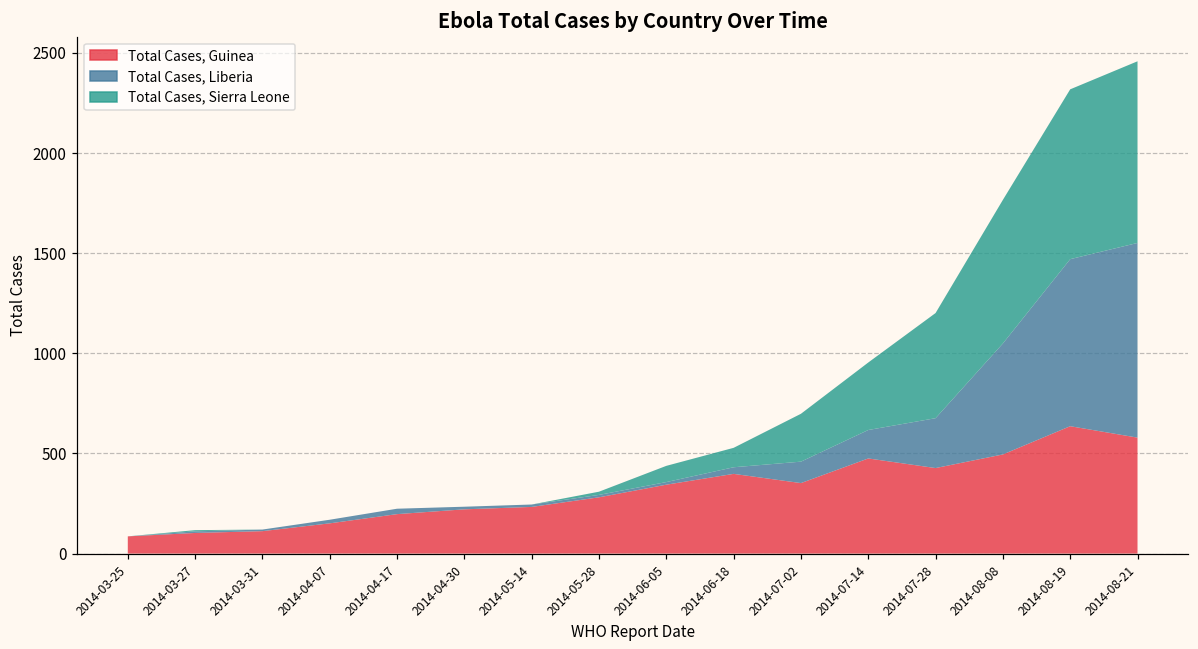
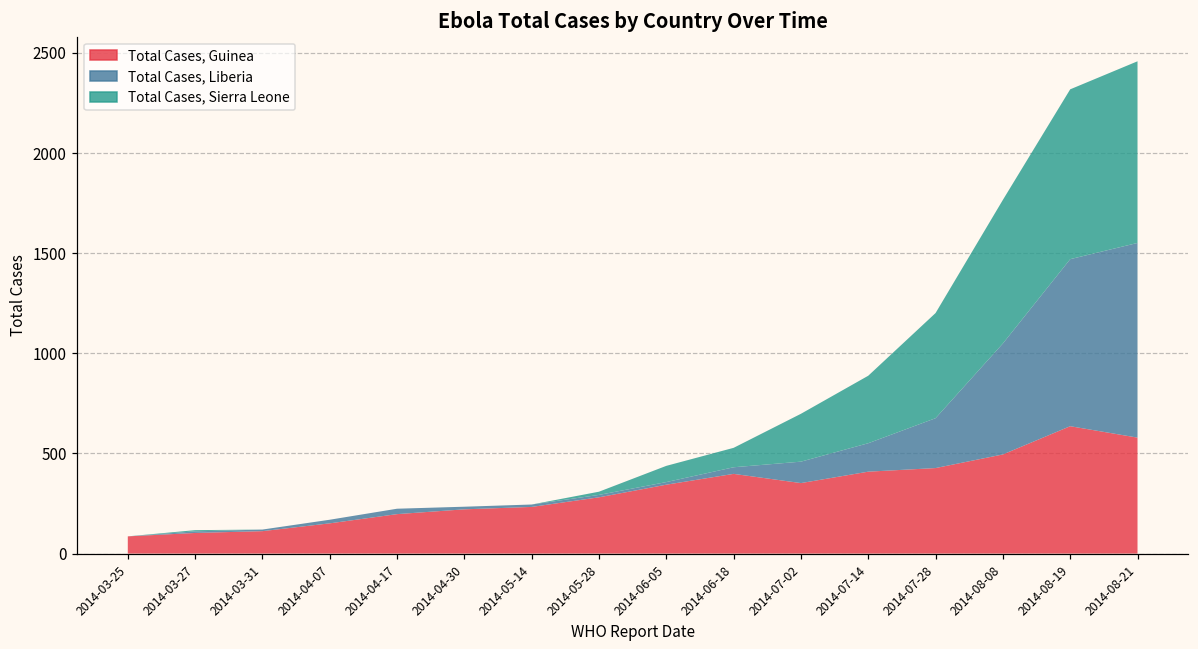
Total Cases, Guinea, 2014-07-14: 480 -> 410
